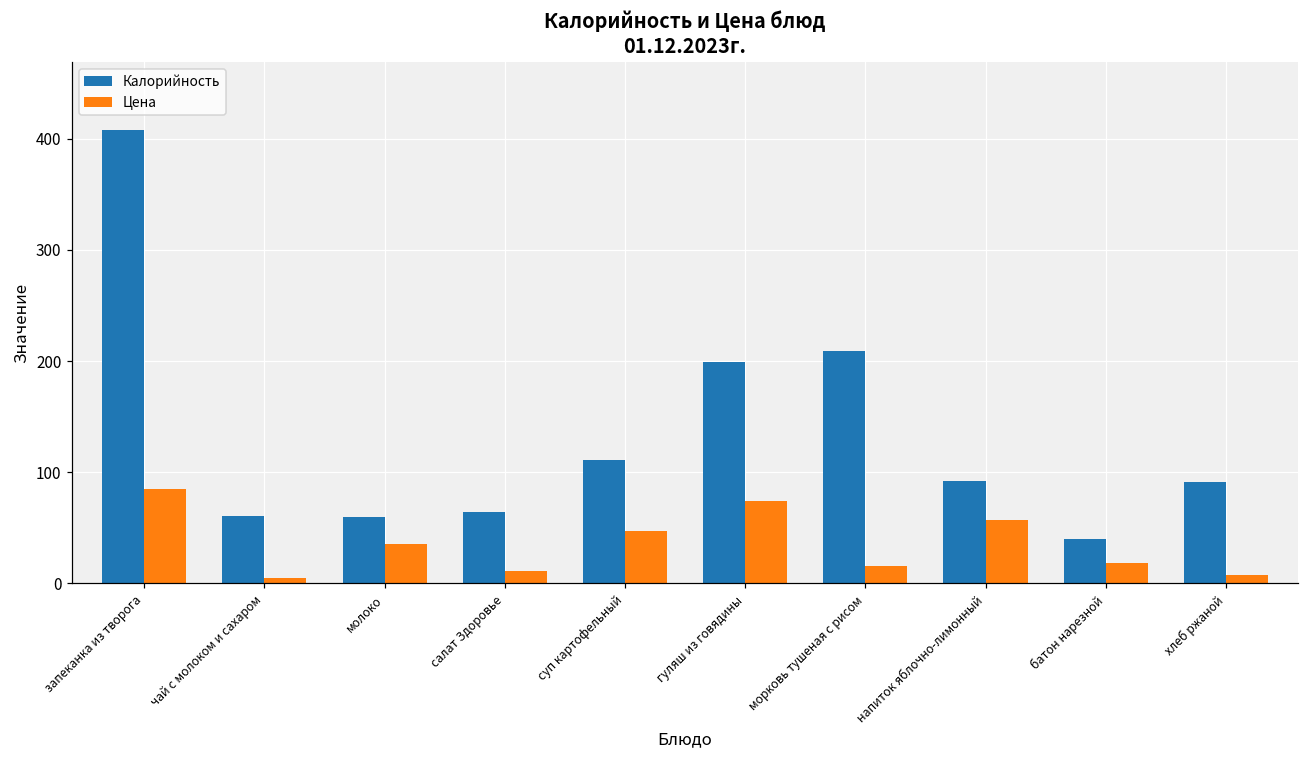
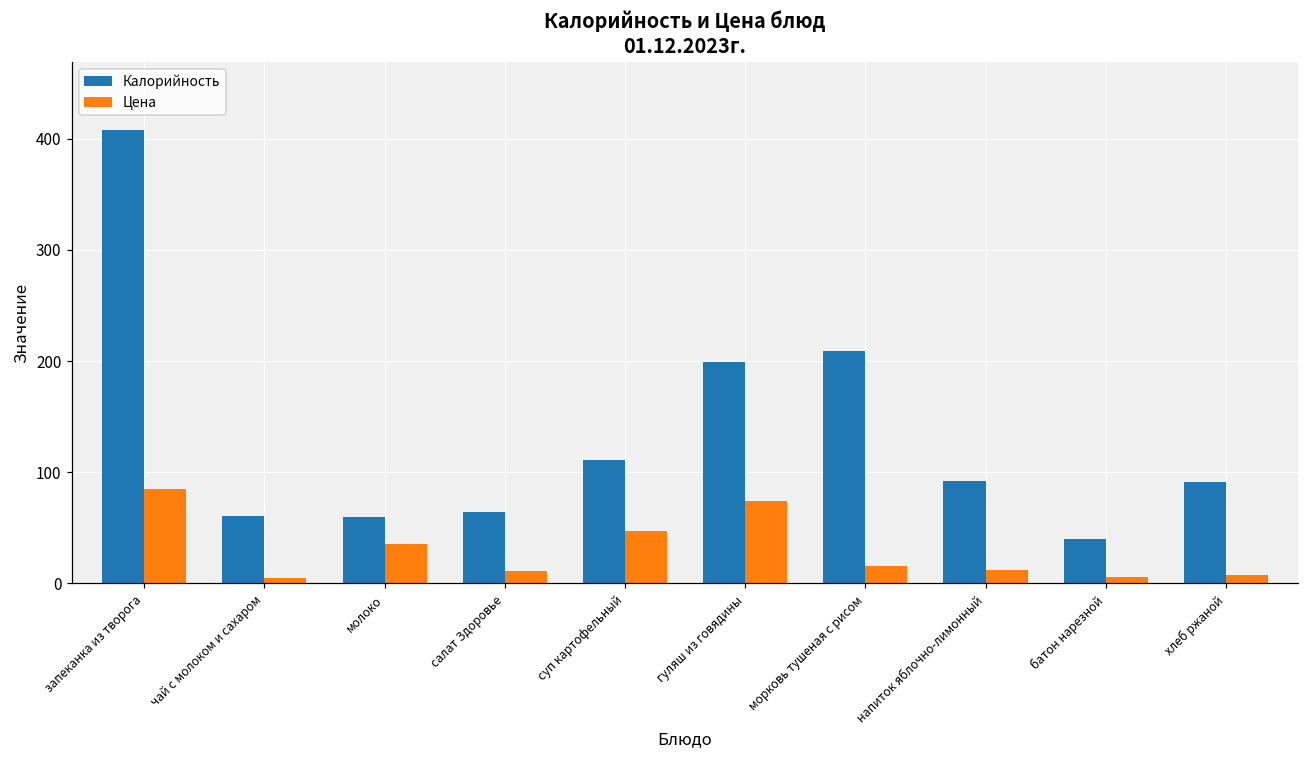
Цена, напиток яблочно-лимонный: 57 -> 12
Цена, батон нарезной: 19 -> 6
